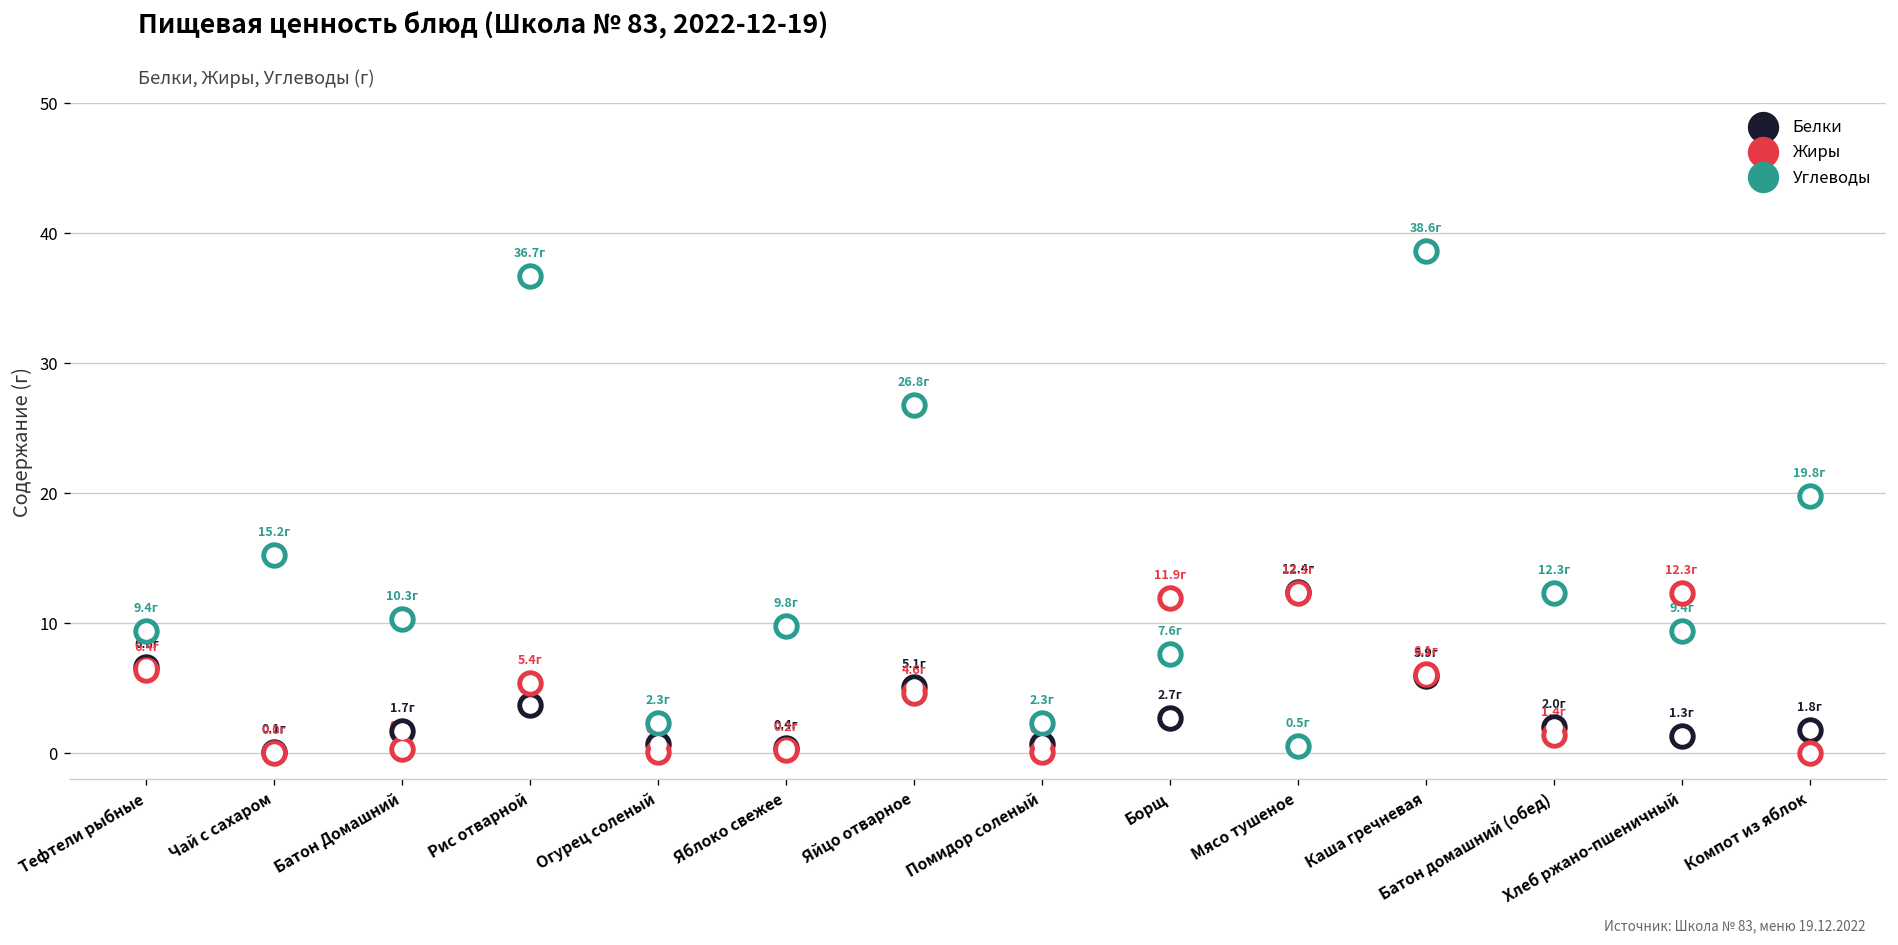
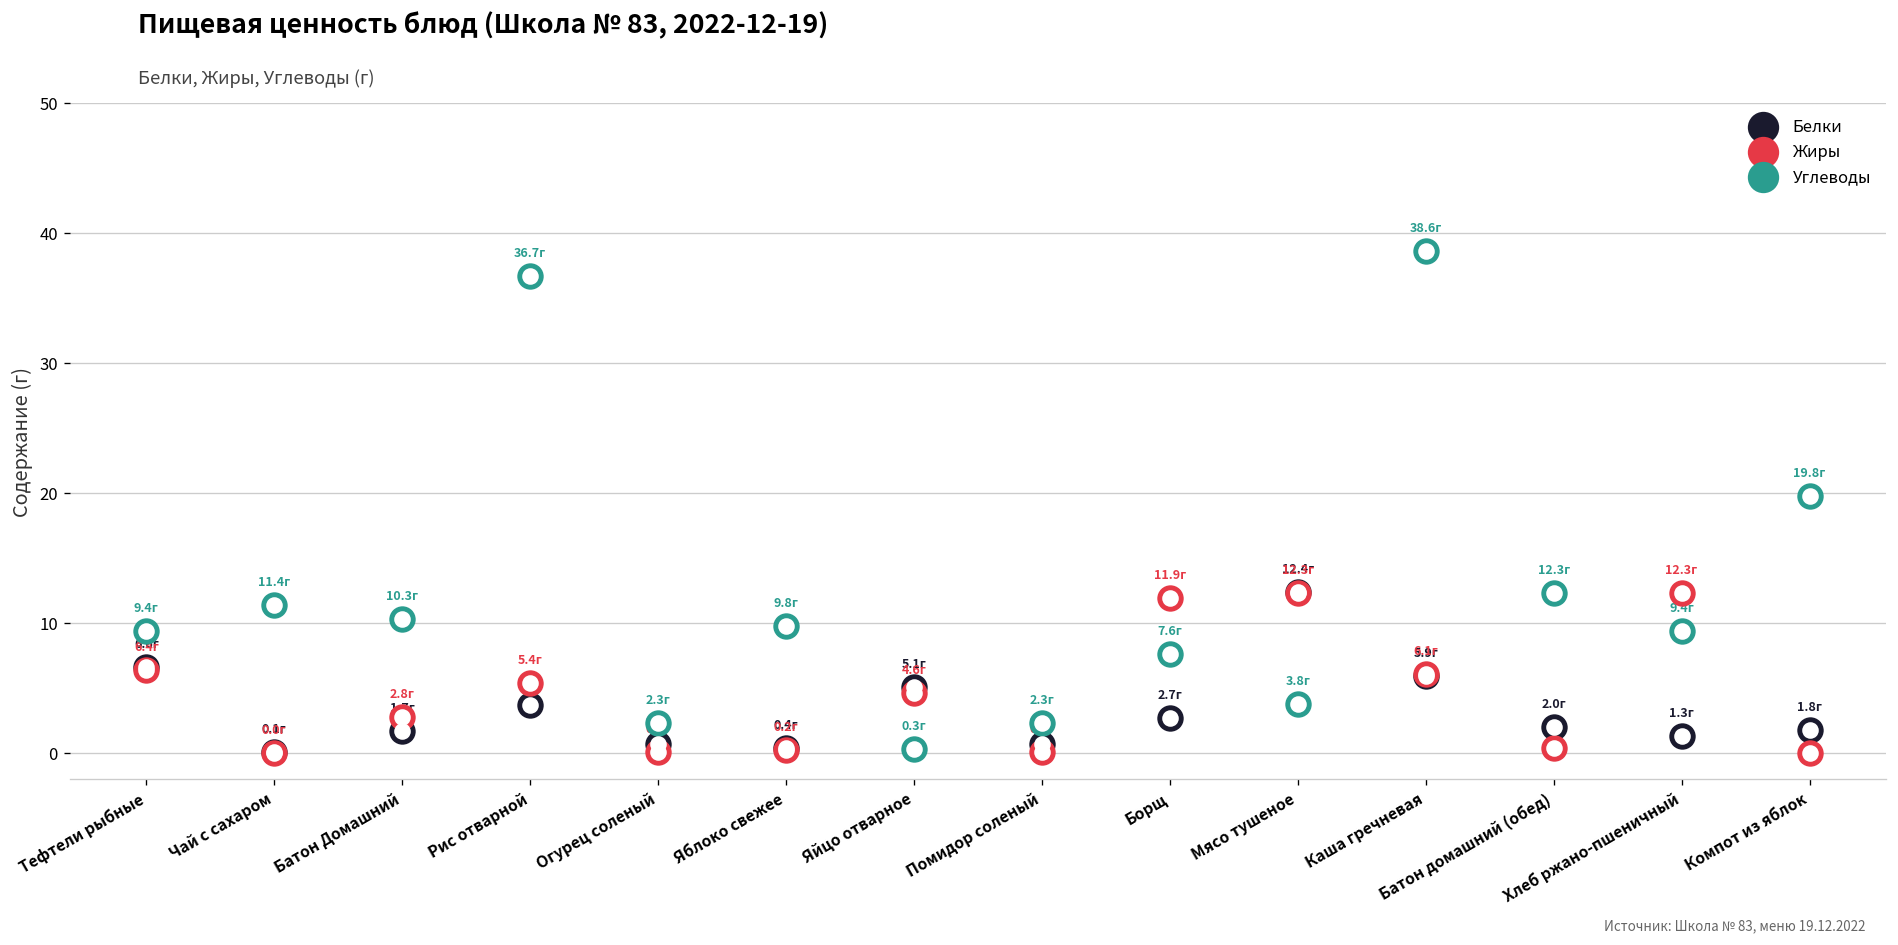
Углеводы, Чай с сахаром: 15.2г -> 11.4г
Жиры, Батон Домашний: 0.3г -> 2.8г
Углеводы, Яйцо отварное: 26.8г -> 0.3г
Углеводы, Мясо тушеное: 0.5г -> 3.8г
Жиры, Батон домашний (обед): 1.4г -> 0.4г
